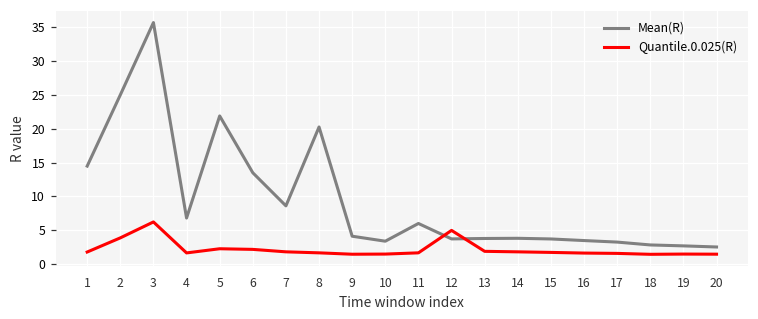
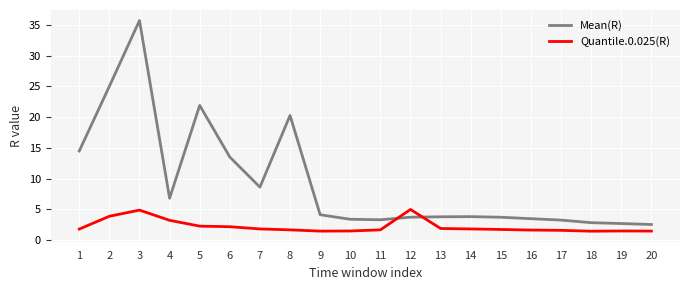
Quantile.0.025(R), 3: 6 -> 5
Quantile.0.025(R), 4: 2 -> 3
Mean(R), 11: 6 -> 3
